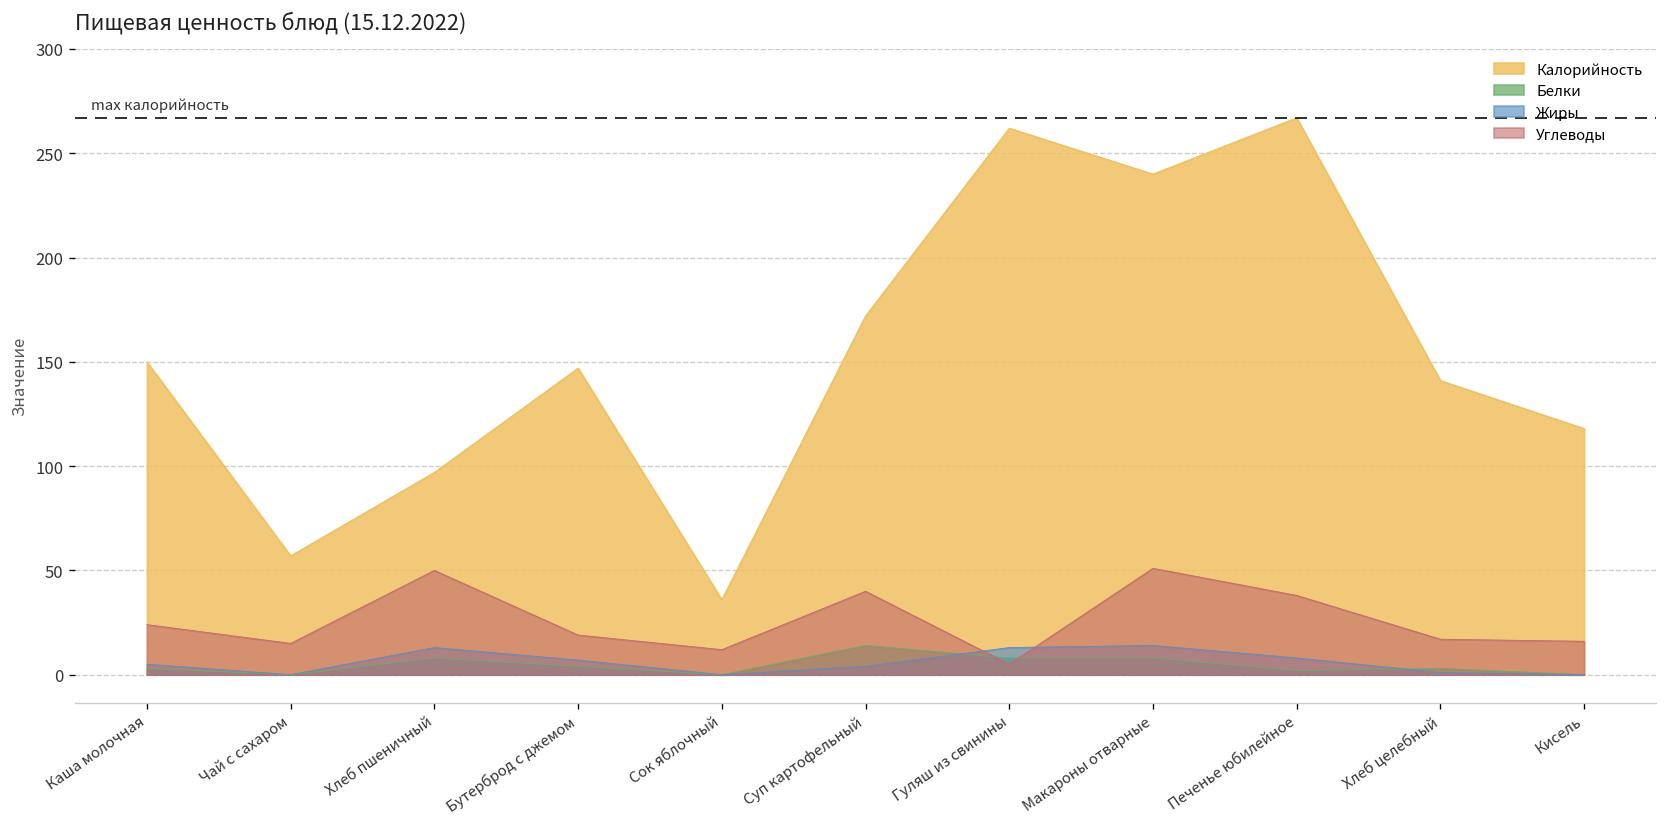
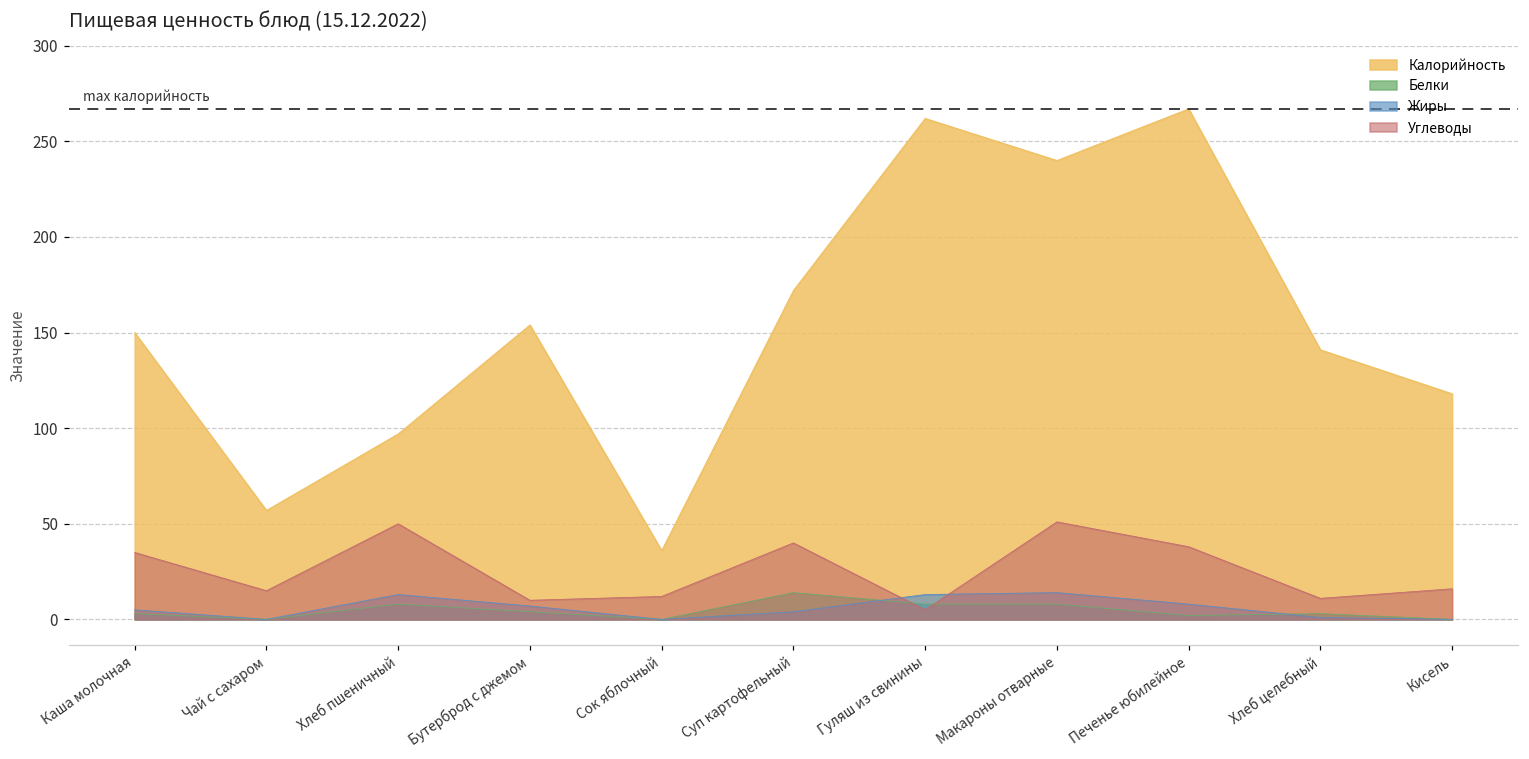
Углеводы, Каша молочная: 24 -> 35
Калорийность, Бутерброд с джемом: 147 -> 154
Углеводы, Бутерброд с джемом: 19 -> 10
Углеводы, Хлеб целебный: 17 -> 11
